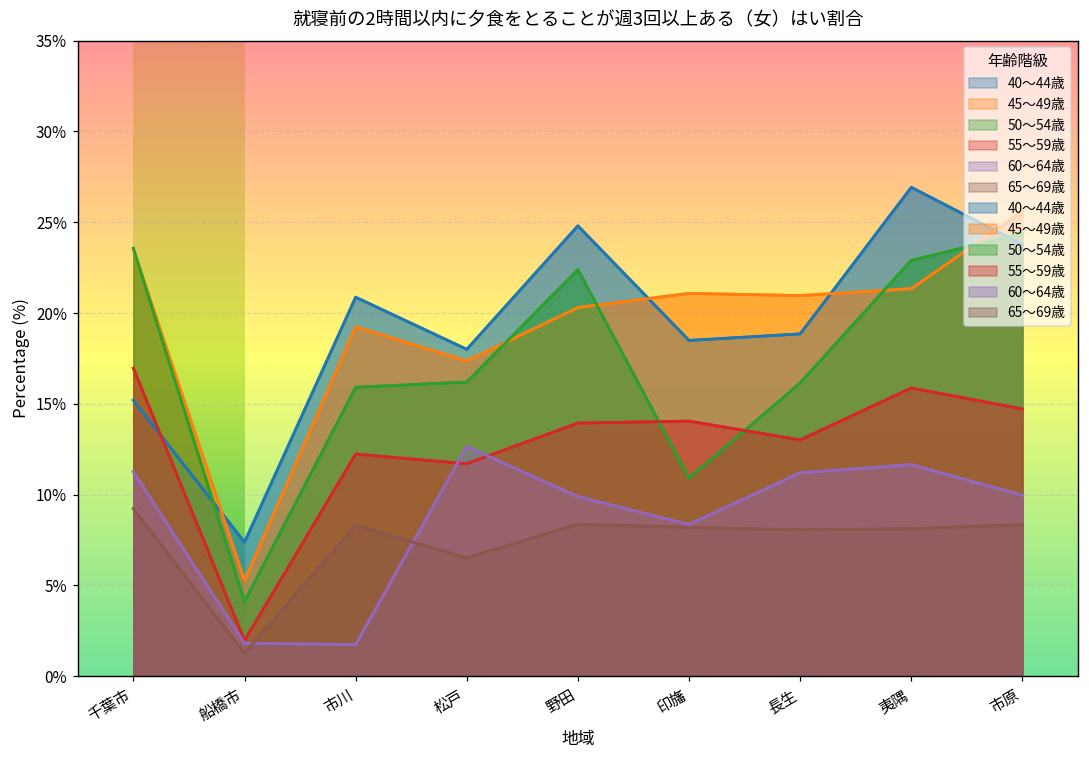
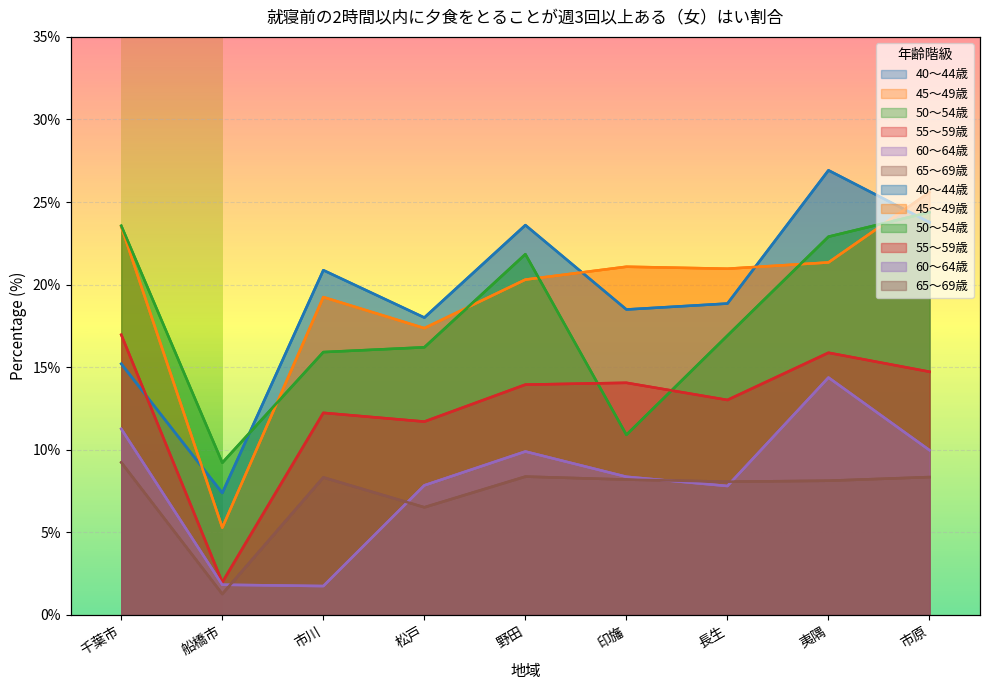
50～54歳, 船橋市: 4.1% -> 9.2%
60～64歳, 松戸: 12.7% -> 7.8%
40～44歳, 野田: 24.8% -> 23.6%
50～54歳, 野田: 22.4% -> 21.8%
50～54歳, 長生: 16.2% -> 16.9%
60～64歳, 長生: 11.2% -> 7.8%
60～64歳, 夷隅: 11.7% -> 14.4%
